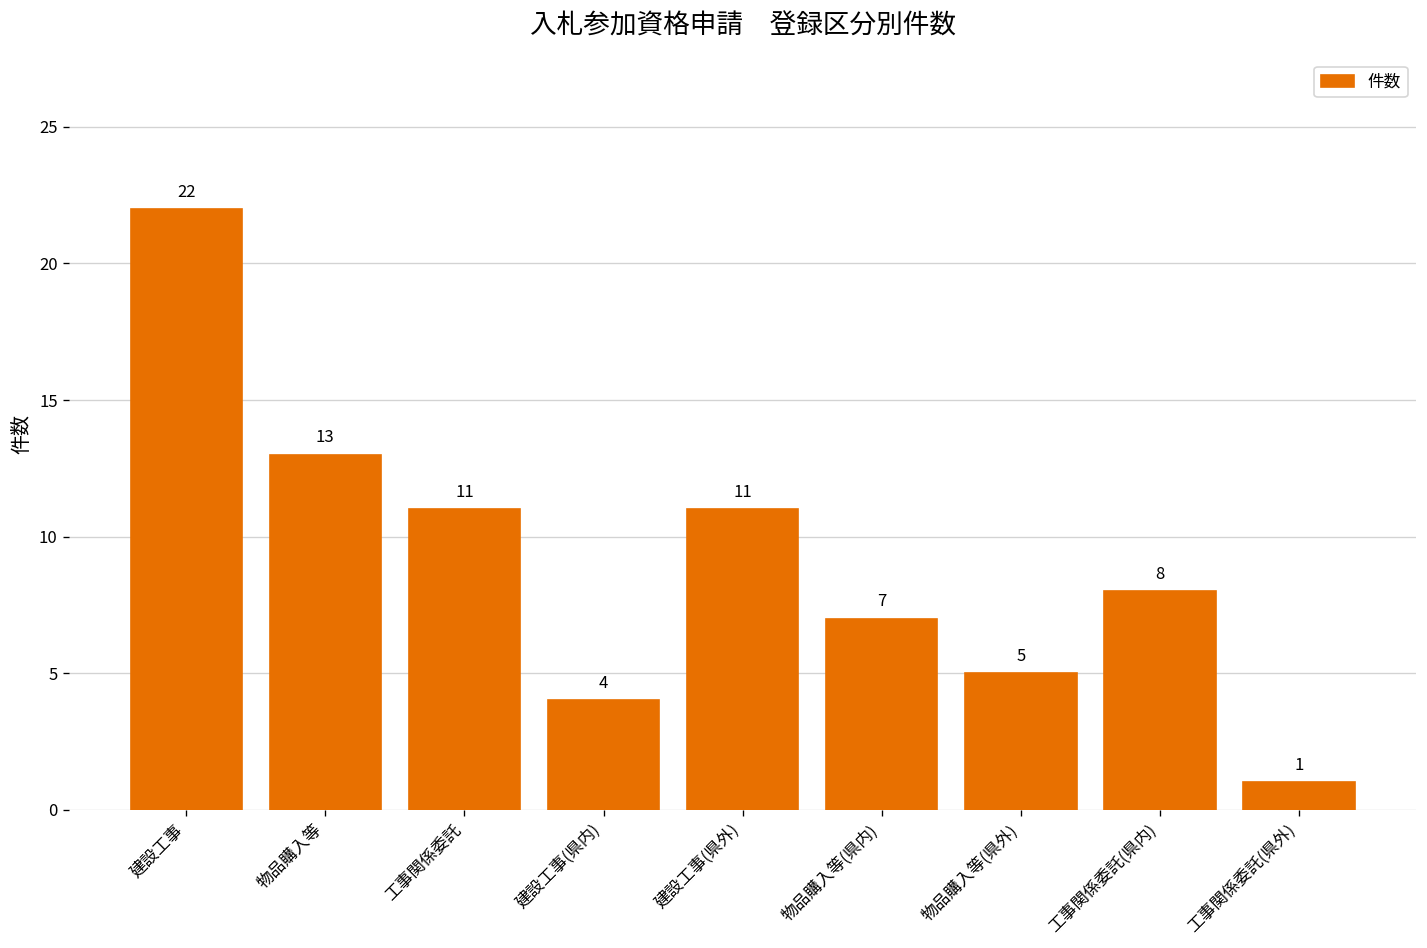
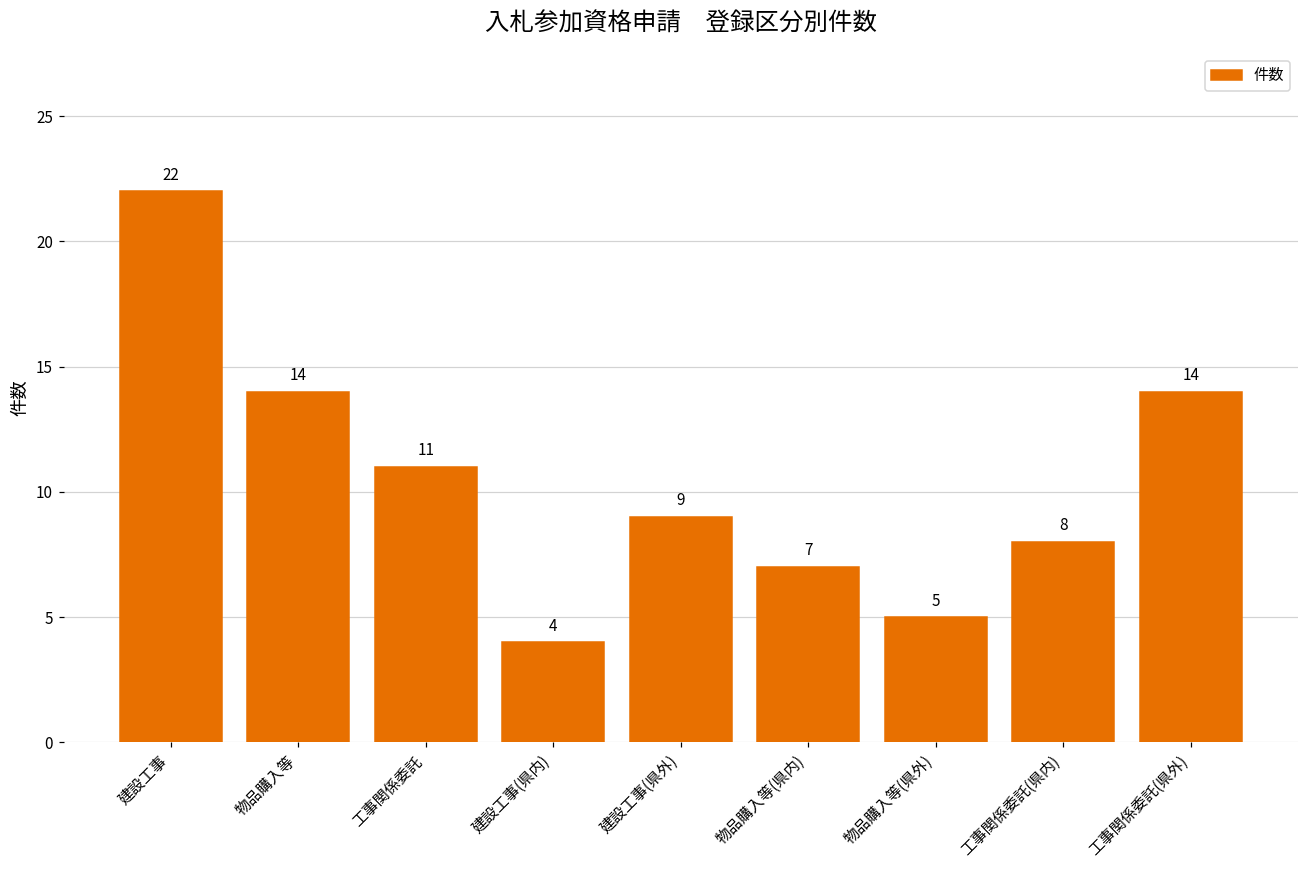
物品購入等: 13 -> 14
建設工事(県外): 11 -> 9
工事関係委託(県外): 1 -> 14
